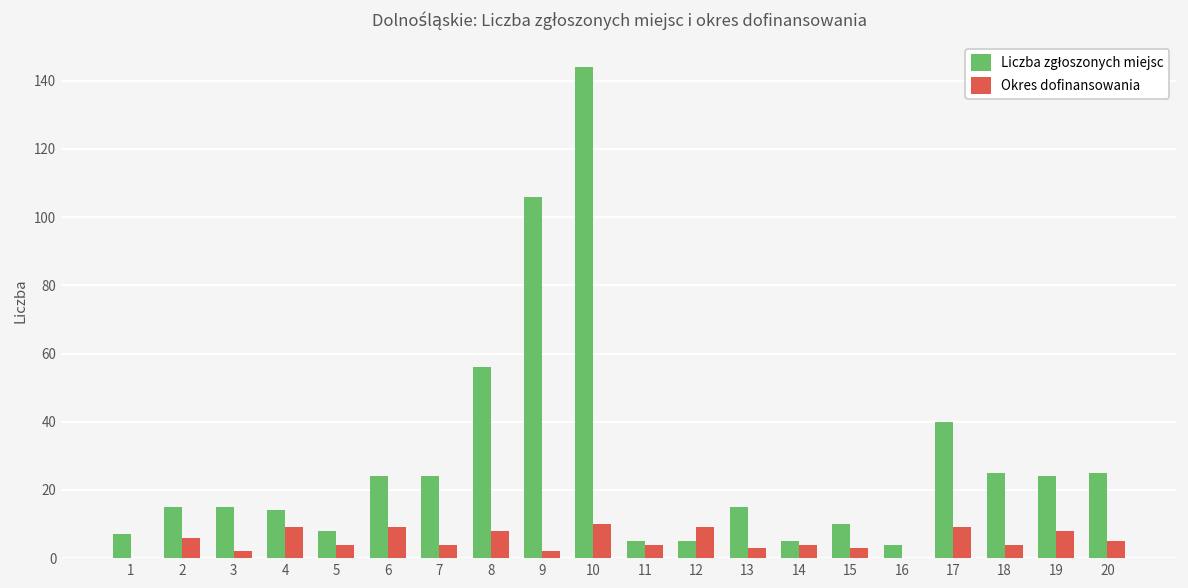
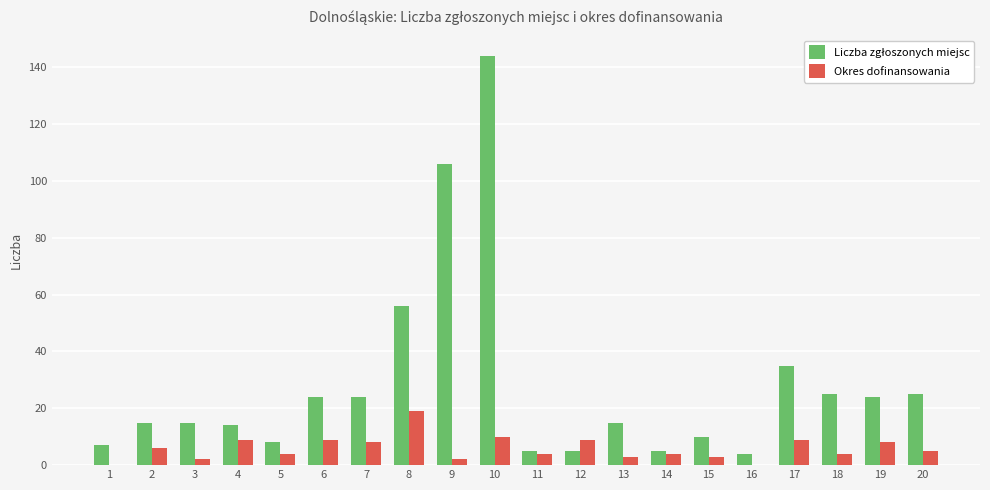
Okres dofinansowania, 7: 4 -> 8
Okres dofinansowania, 8: 8 -> 19
Liczba zgłoszonych miejsc, 17: 40 -> 35
